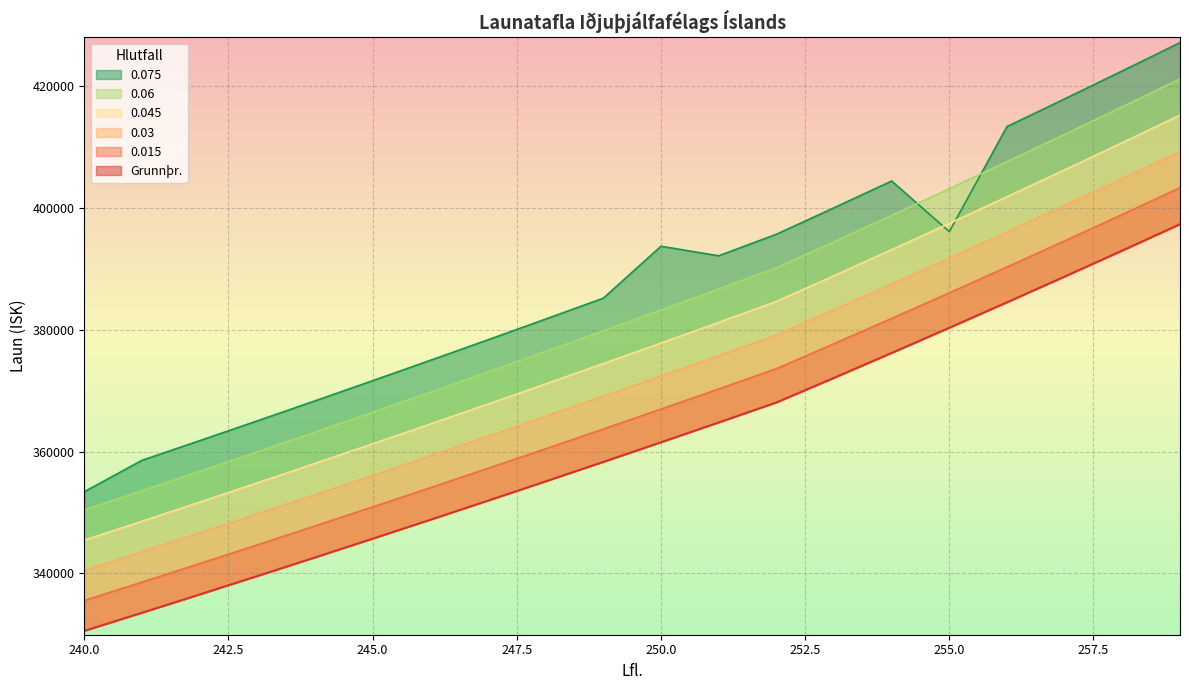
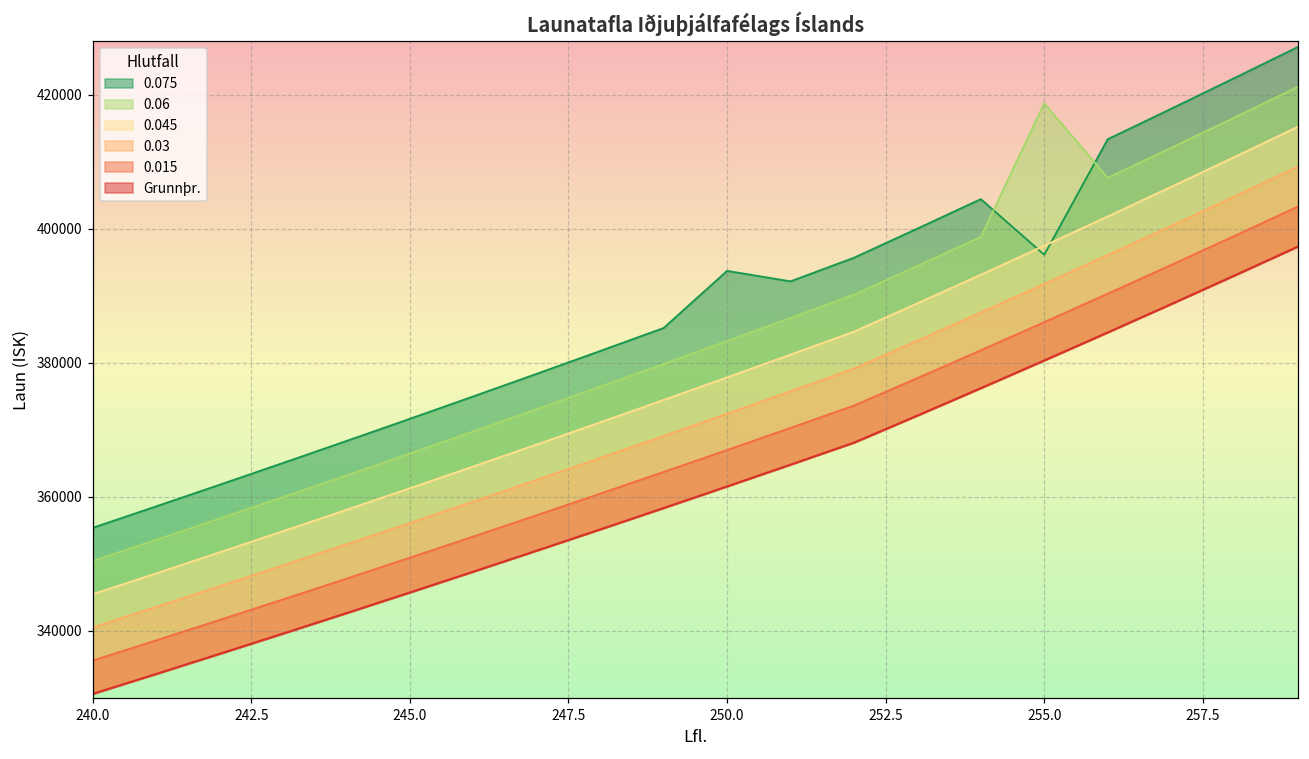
0.075, 240.0: 353000 -> 355000
0.06, 255.0: 403000 -> 419000
